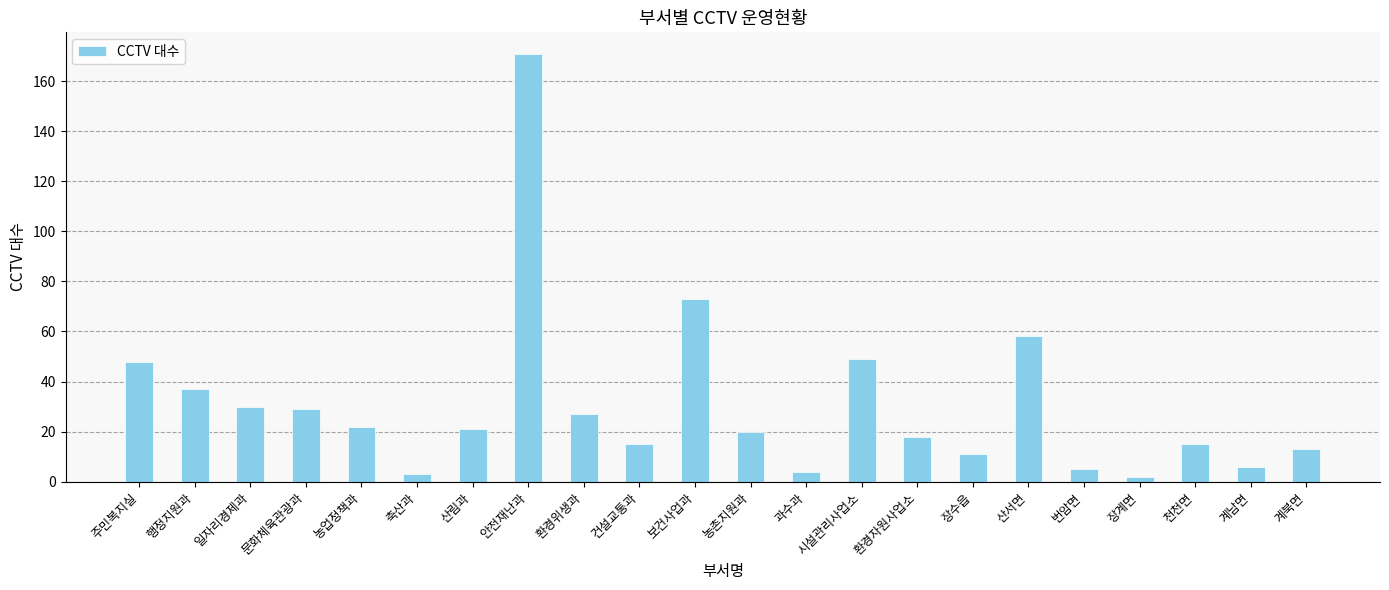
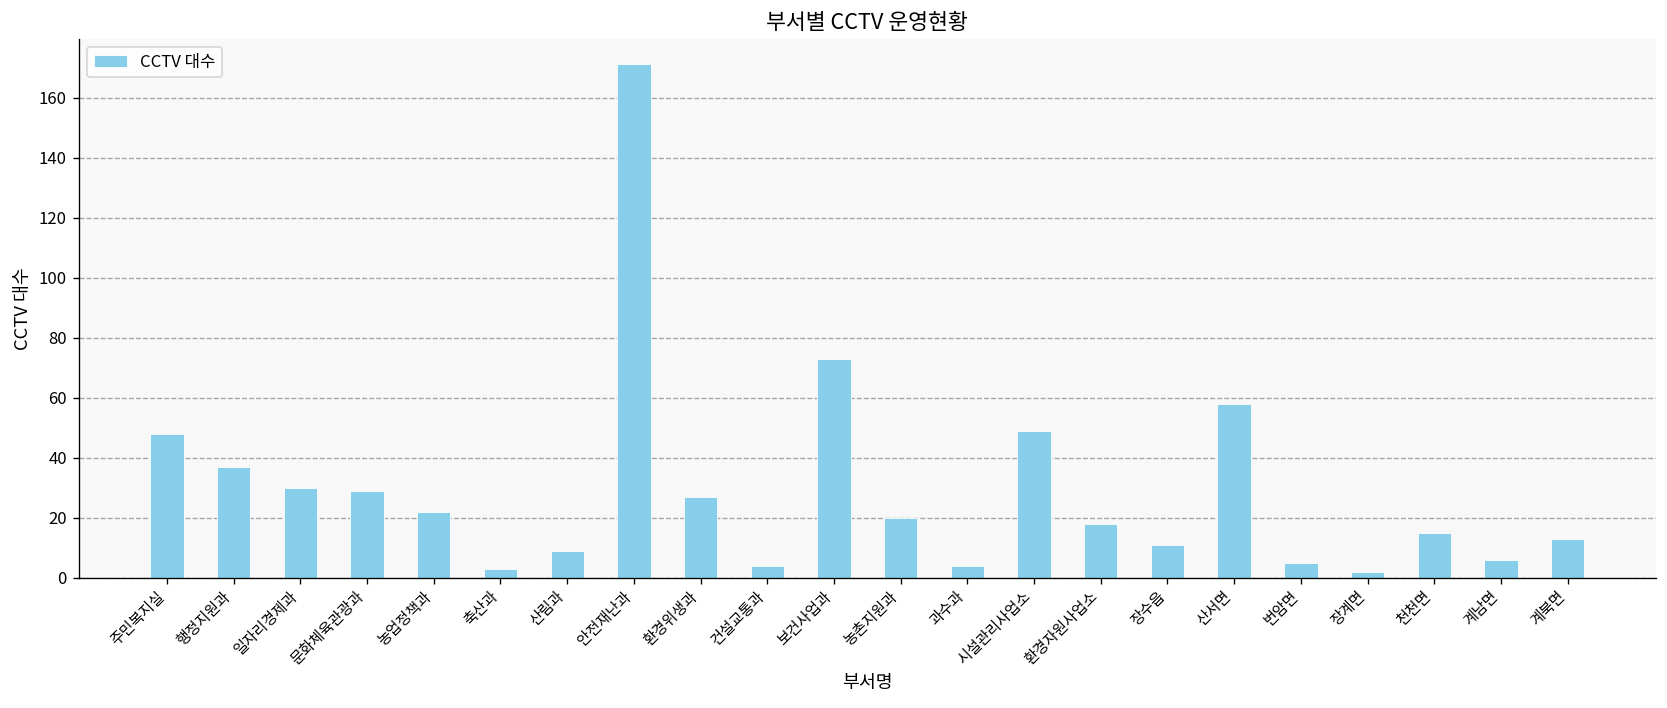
산림과: 21 -> 9
건설교통과: 15 -> 4
